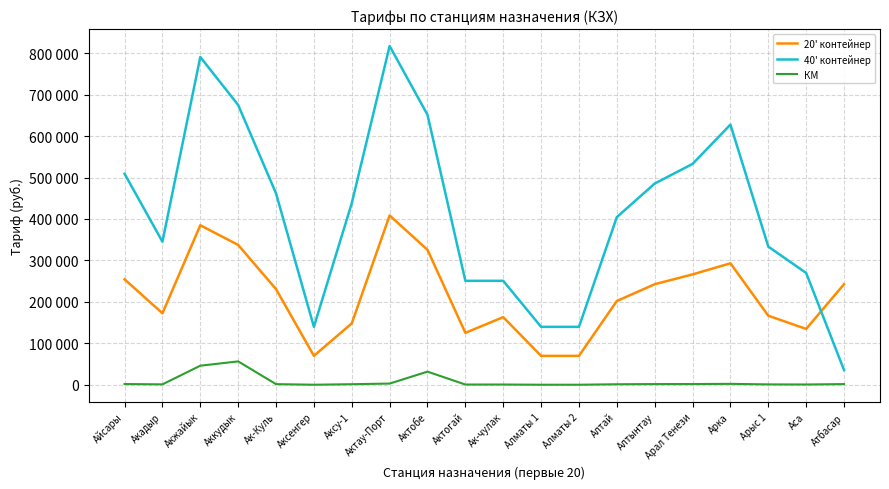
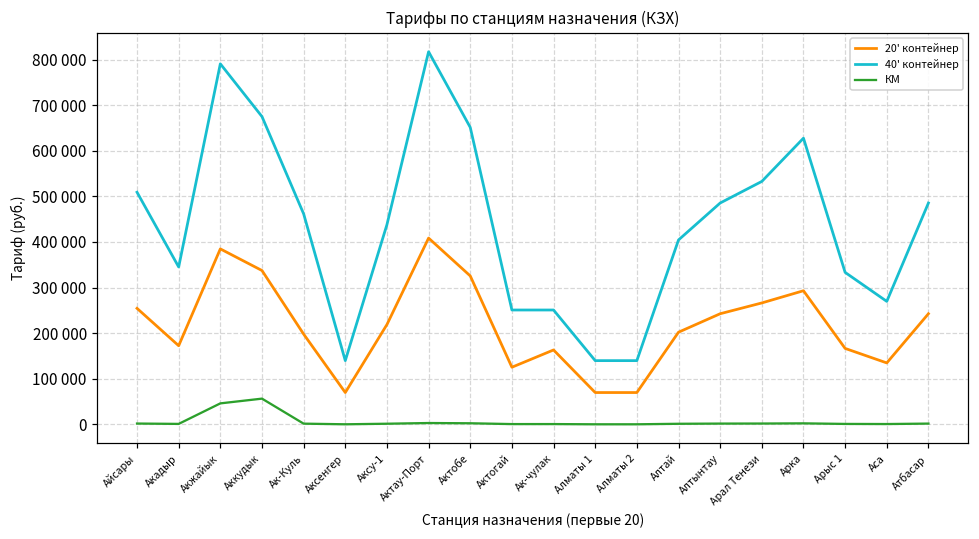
20' контейнер, Ак-Куль: 230000 -> 200000
20' контейнер, Аксу-1: 150000 -> 220000
КМ, Актобе: 30000 -> 0
40' контейнер, Атбасар: 40000 -> 490000
